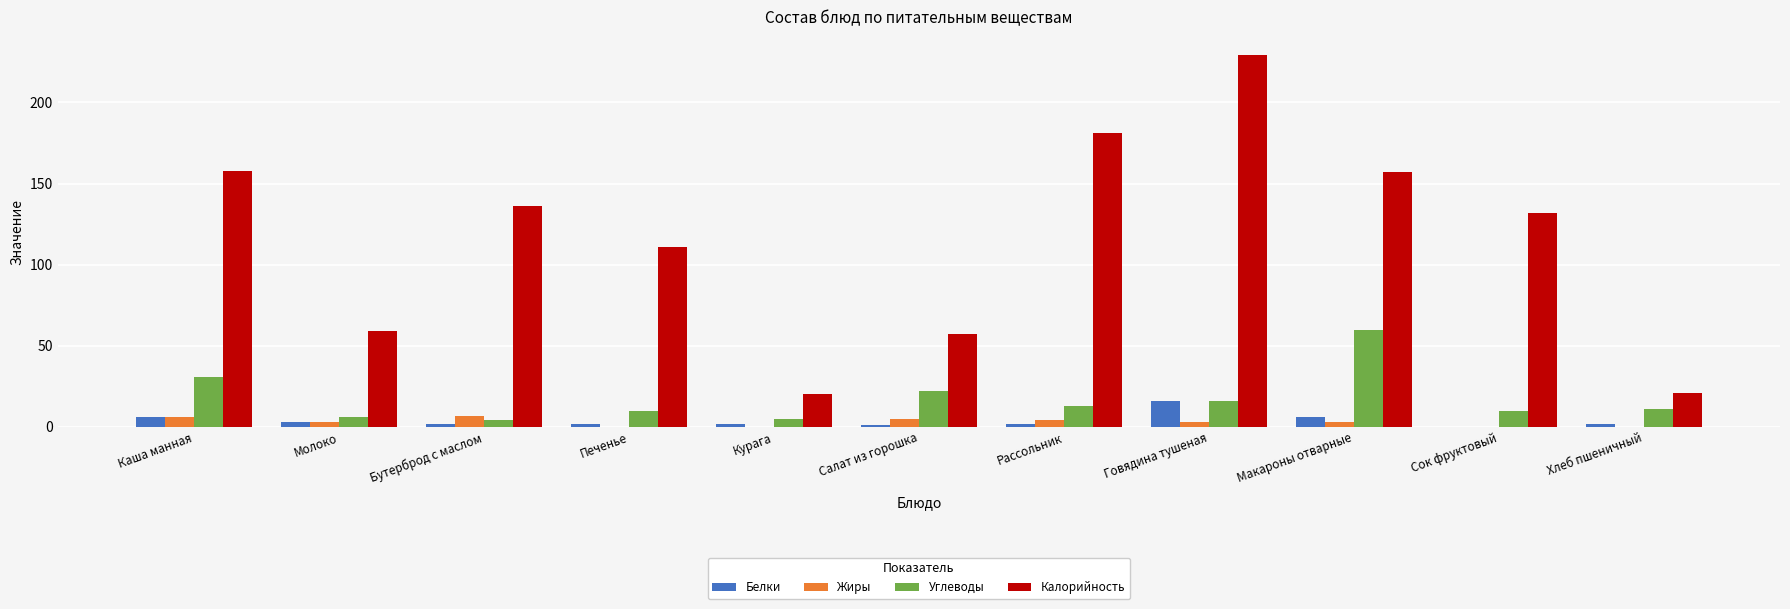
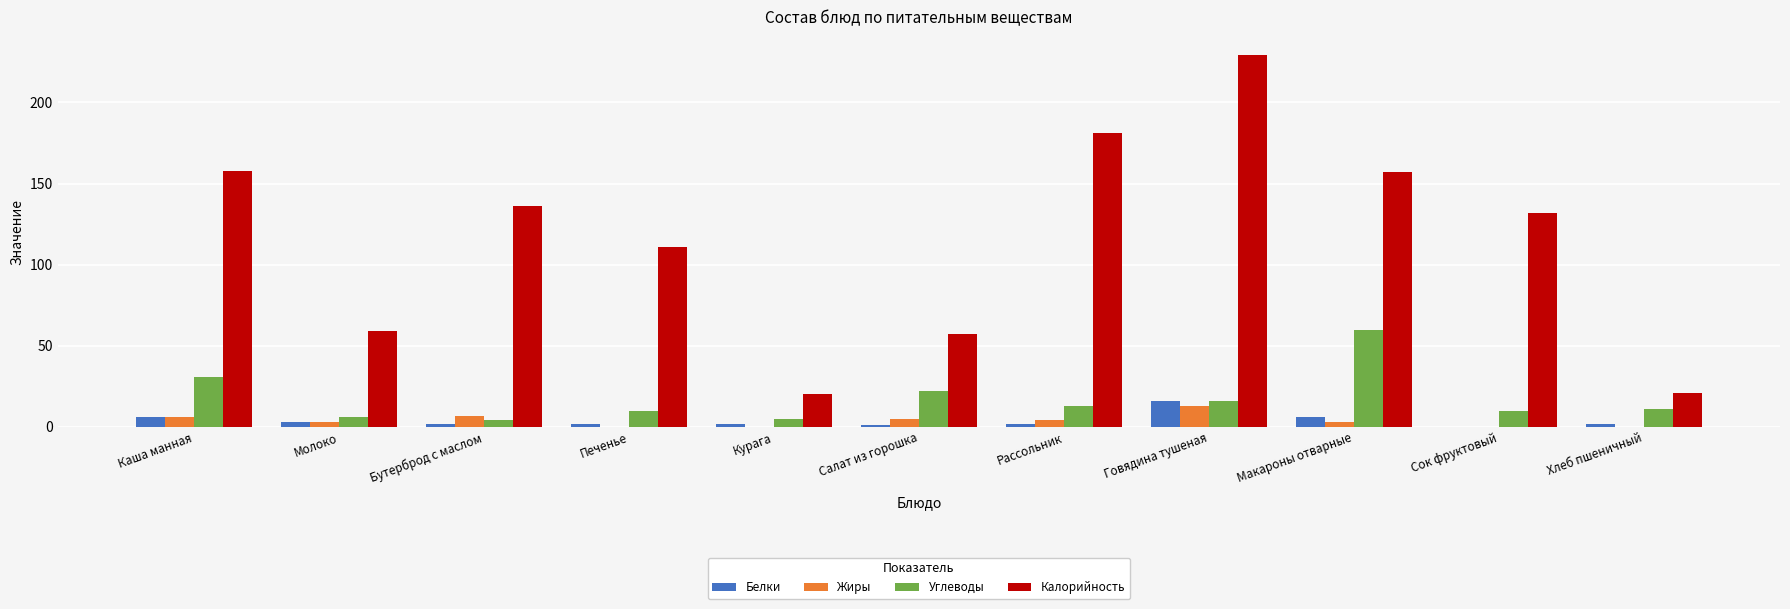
Жиры, Говядина тушеная: 3 -> 13
